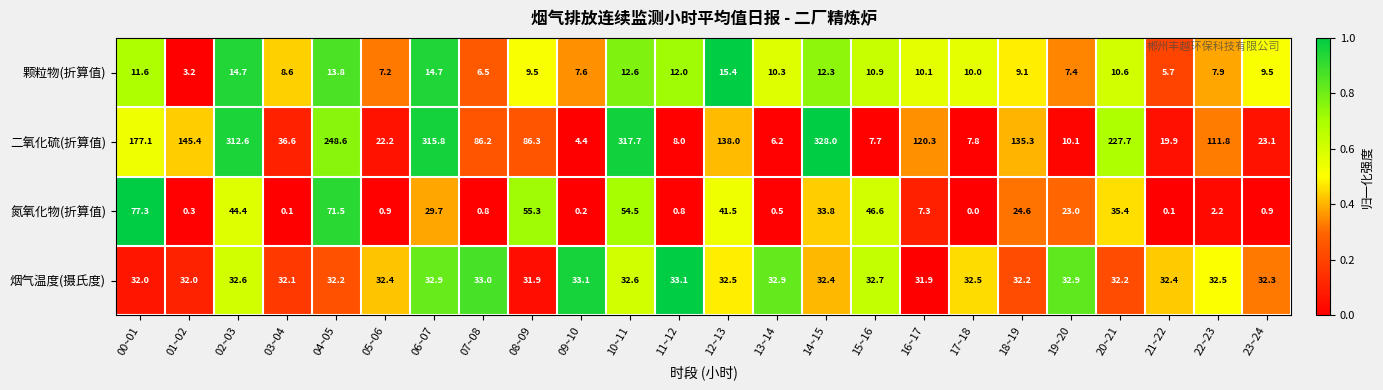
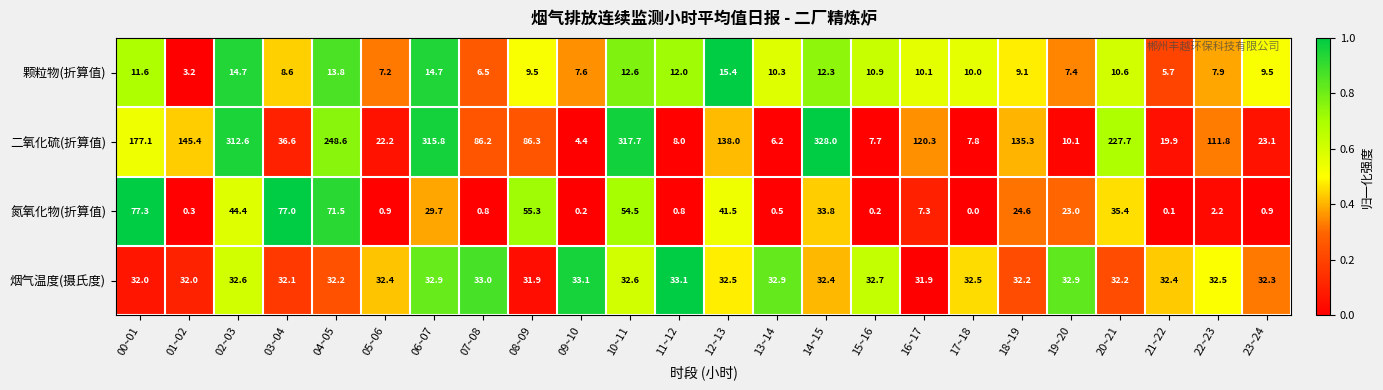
氮氧化物(折算值), 03~04: 0.1 -> 77.0
氮氧化物(折算值), 15~16: 46.6 -> 0.2
